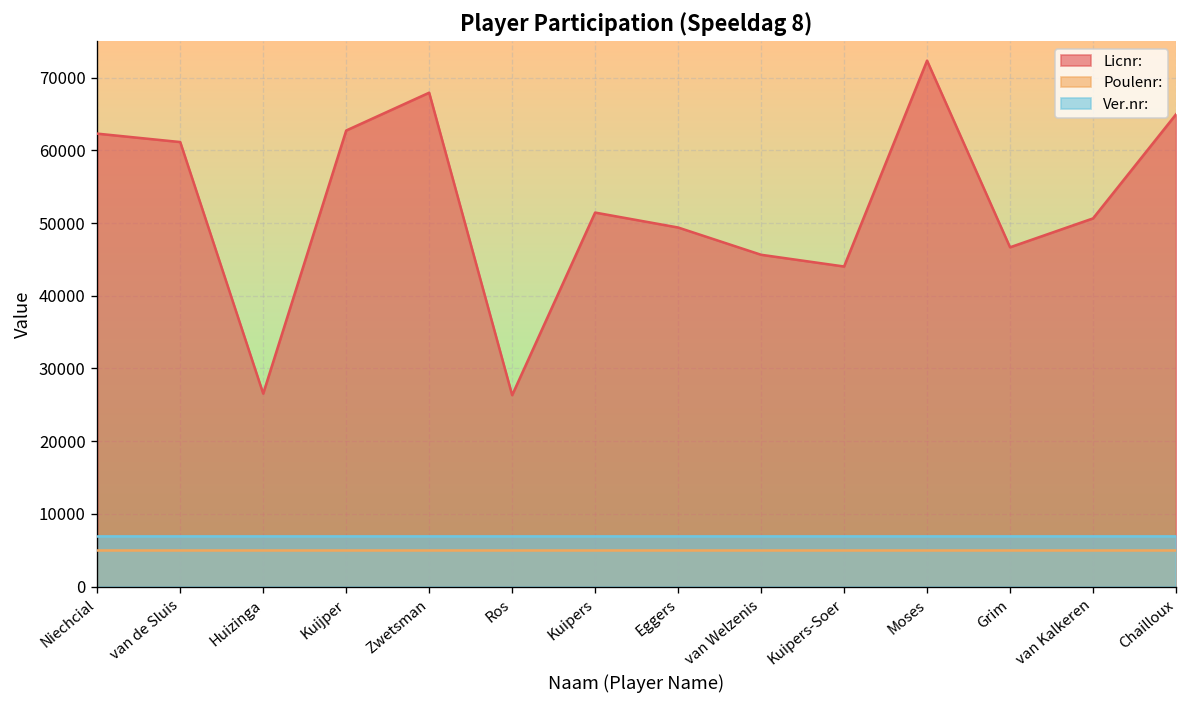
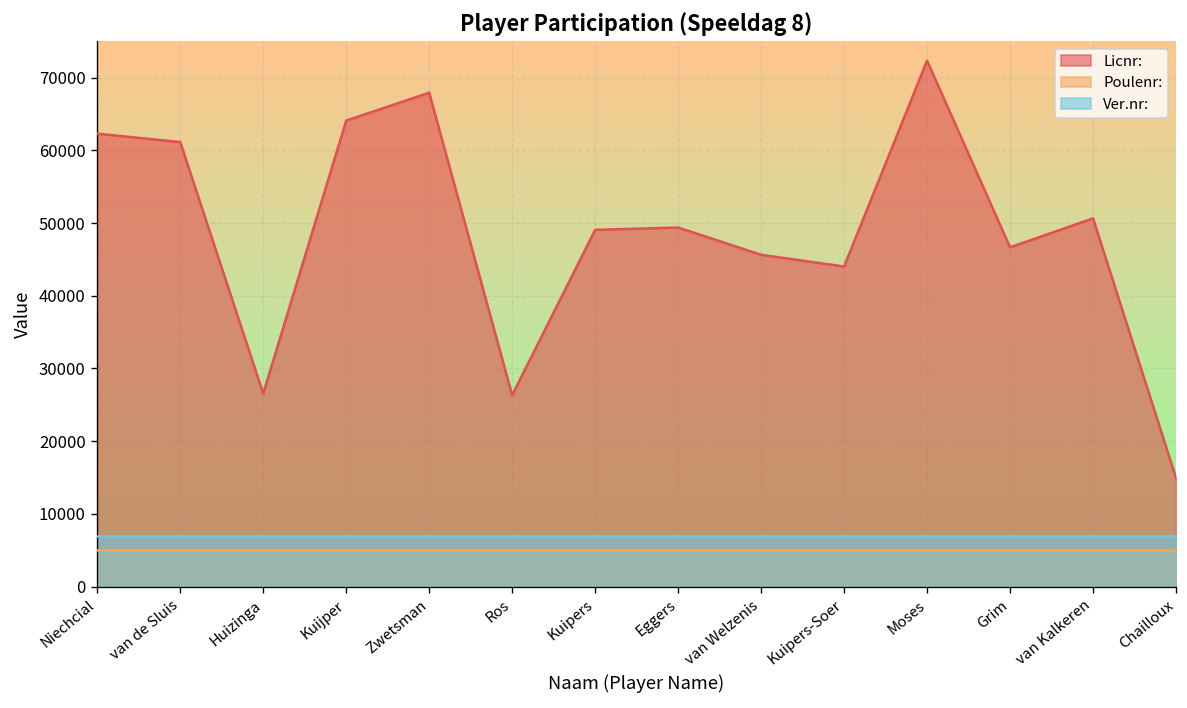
Licnr:, Kuijper: 63000 -> 64000
Licnr:, Kuipers: 51000 -> 49000
Licnr:, Chailloux: 65000 -> 15000
